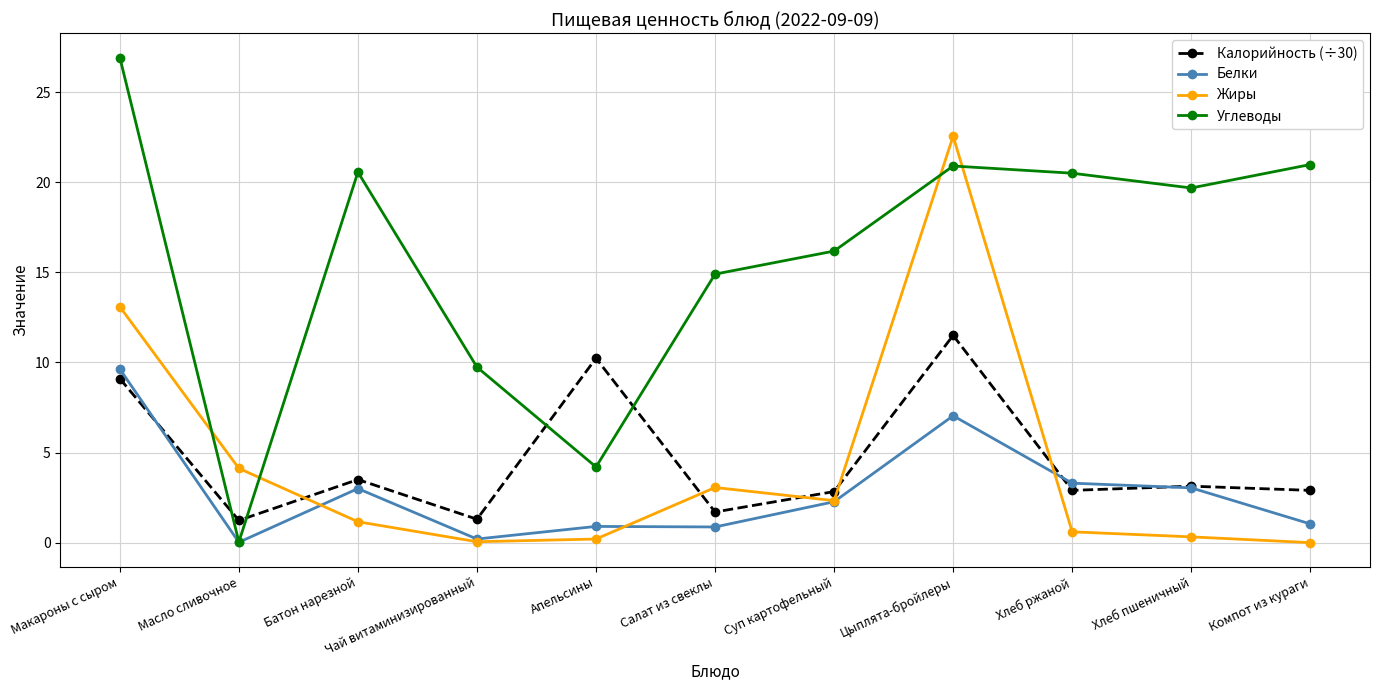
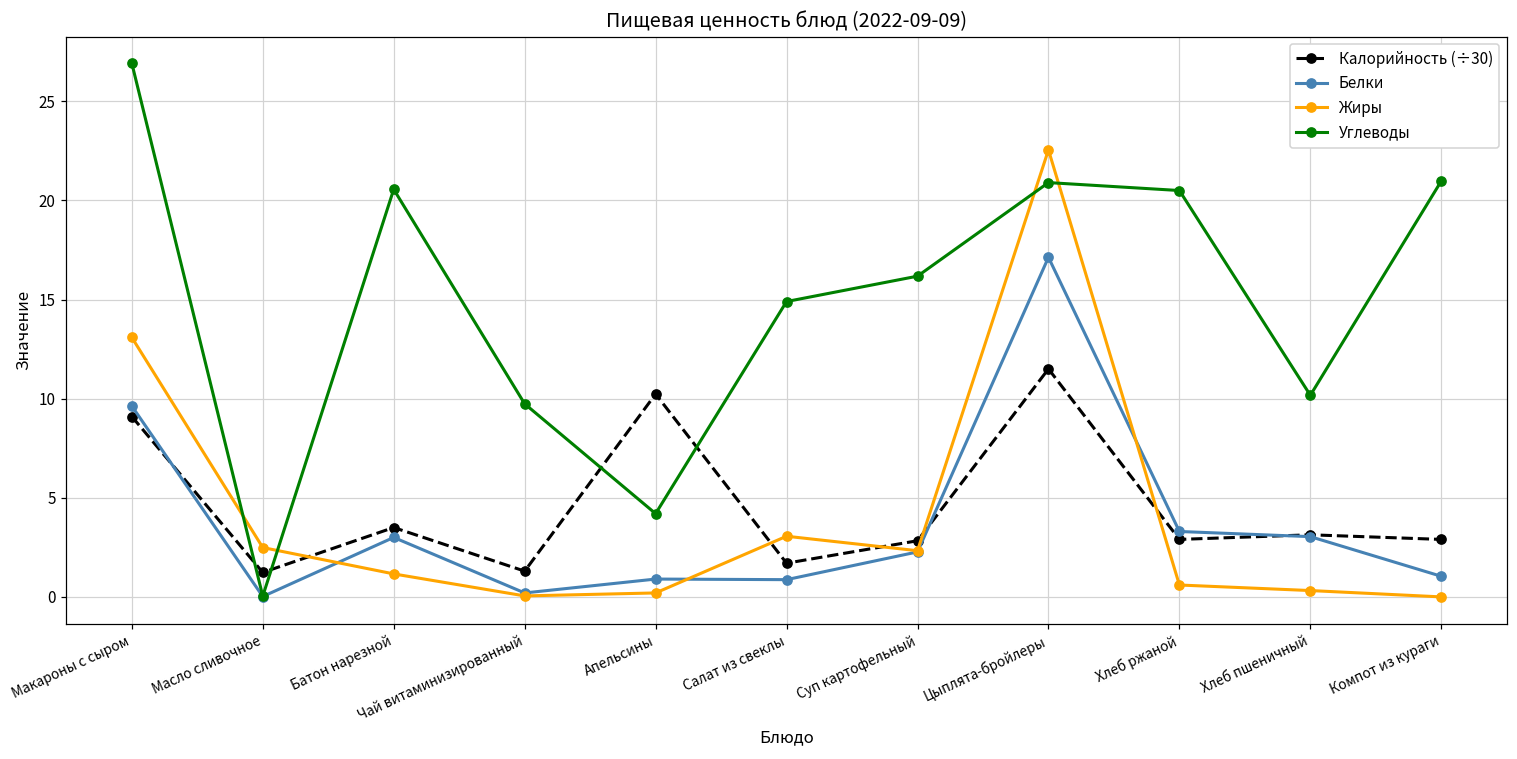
Жиры, Масло сливочное: 4.1 -> 2.5
Белки, Цыплята-бройлеры: 7.0 -> 17.1
Углеводы, Хлеб пшеничный: 19.7 -> 10.2
